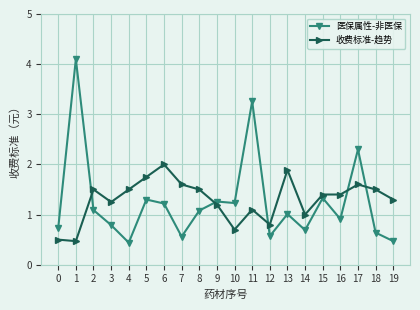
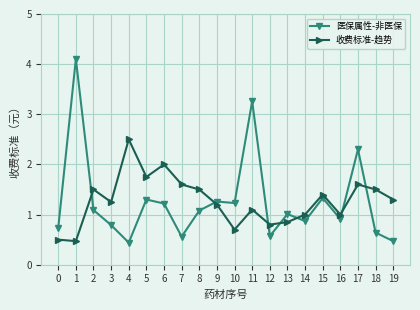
收费标准-趋势, 4: 1.5 -> 2.5
收费标准-趋势, 13: 1.9 -> 0.9
医保属性-非医保, 14: 0.7 -> 0.9
收费标准-趋势, 16: 1.4 -> 1.0
